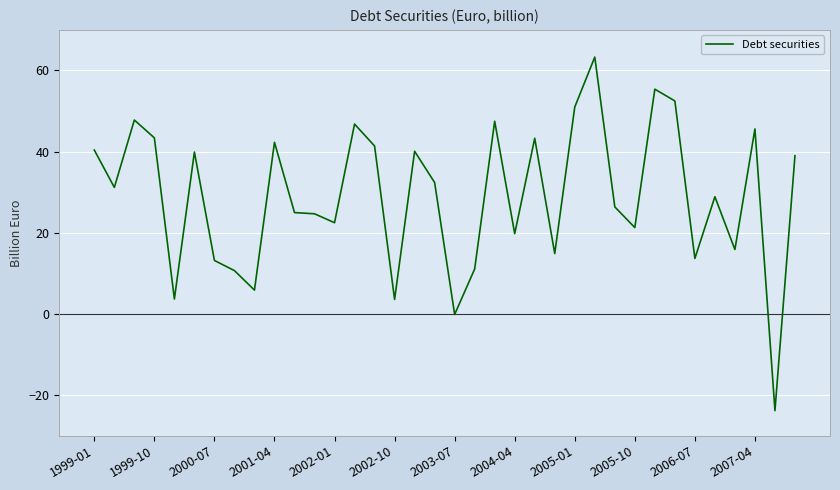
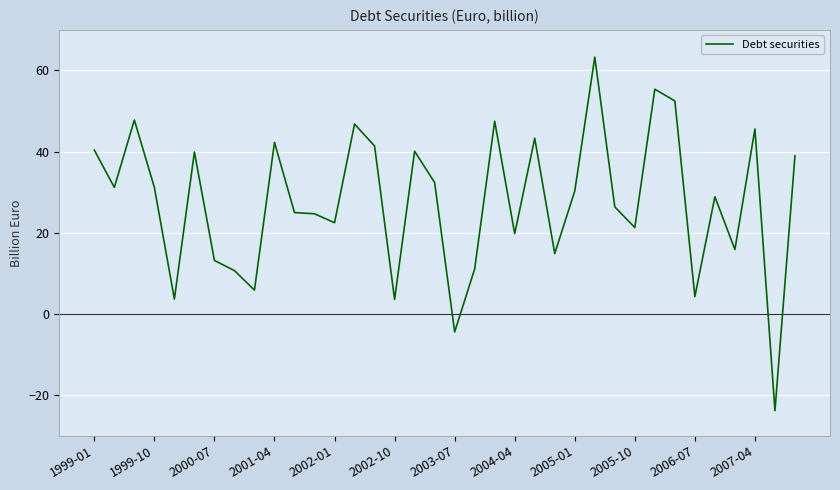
1999-10: 43 -> 31
2003-07: 0 -> -4
2005-01: 51 -> 30
2006-07: 14 -> 4
